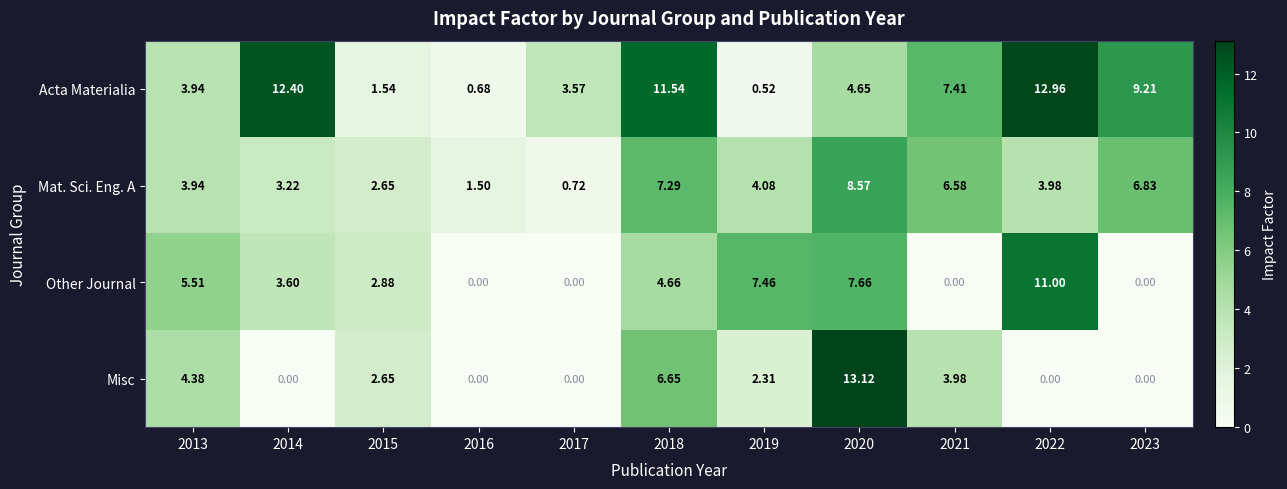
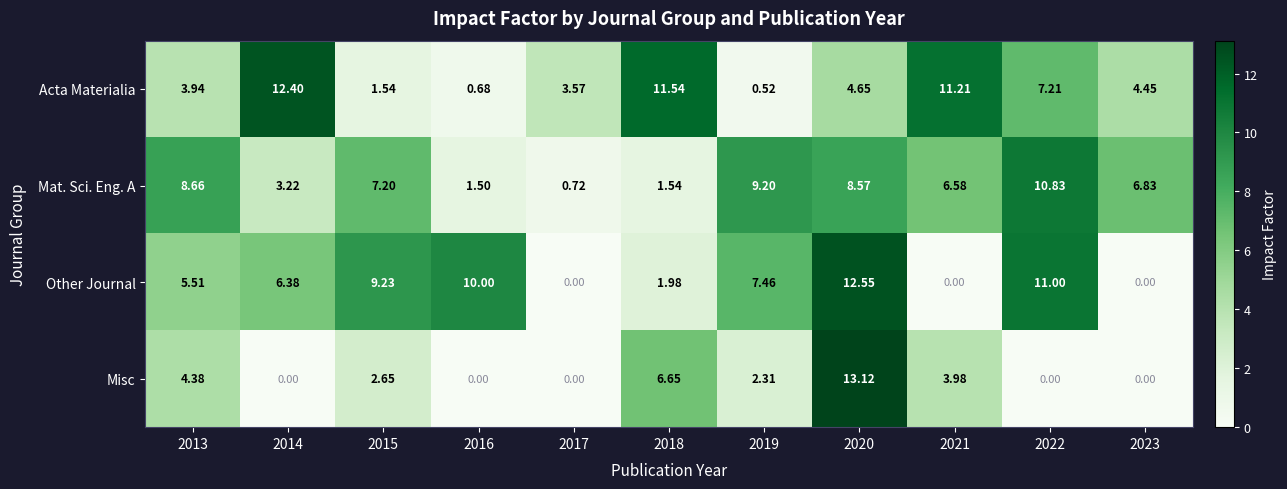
Acta Materialia, 2021: 7.41 -> 11.21
Acta Materialia, 2022: 12.96 -> 7.21
Acta Materialia, 2023: 9.21 -> 4.45
Mat. Sci. Eng. A, 2013: 3.94 -> 8.66
Mat. Sci. Eng. A, 2015: 2.65 -> 7.20
Mat. Sci. Eng. A, 2018: 7.29 -> 1.54
Mat. Sci. Eng. A, 2019: 4.08 -> 9.20
Mat. Sci. Eng. A, 2022: 3.98 -> 10.83
Other Journal, 2014: 3.60 -> 6.38
Other Journal, 2015: 2.88 -> 9.23
Other Journal, 2016: 0.00 -> 10.00
Other Journal, 2018: 4.66 -> 1.98
Other Journal, 2020: 7.66 -> 12.55
